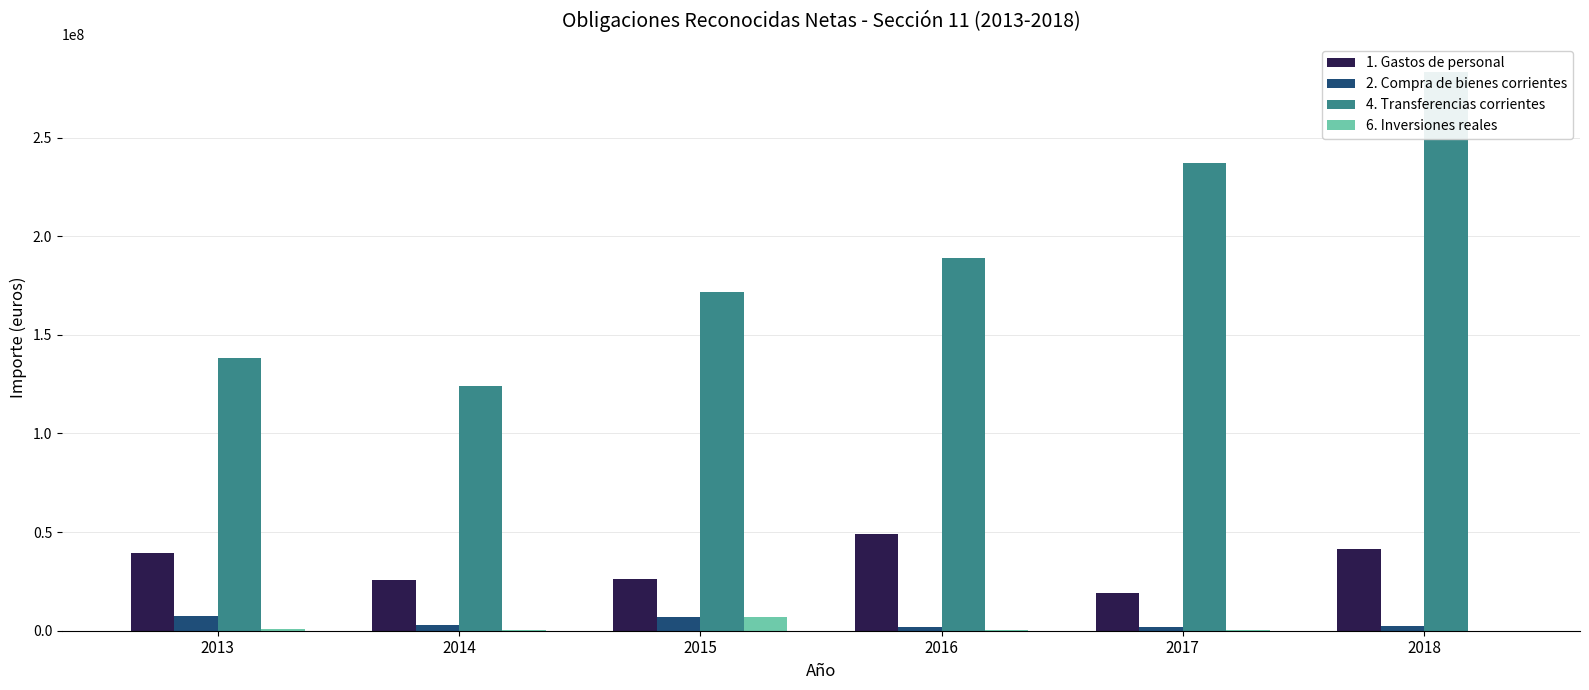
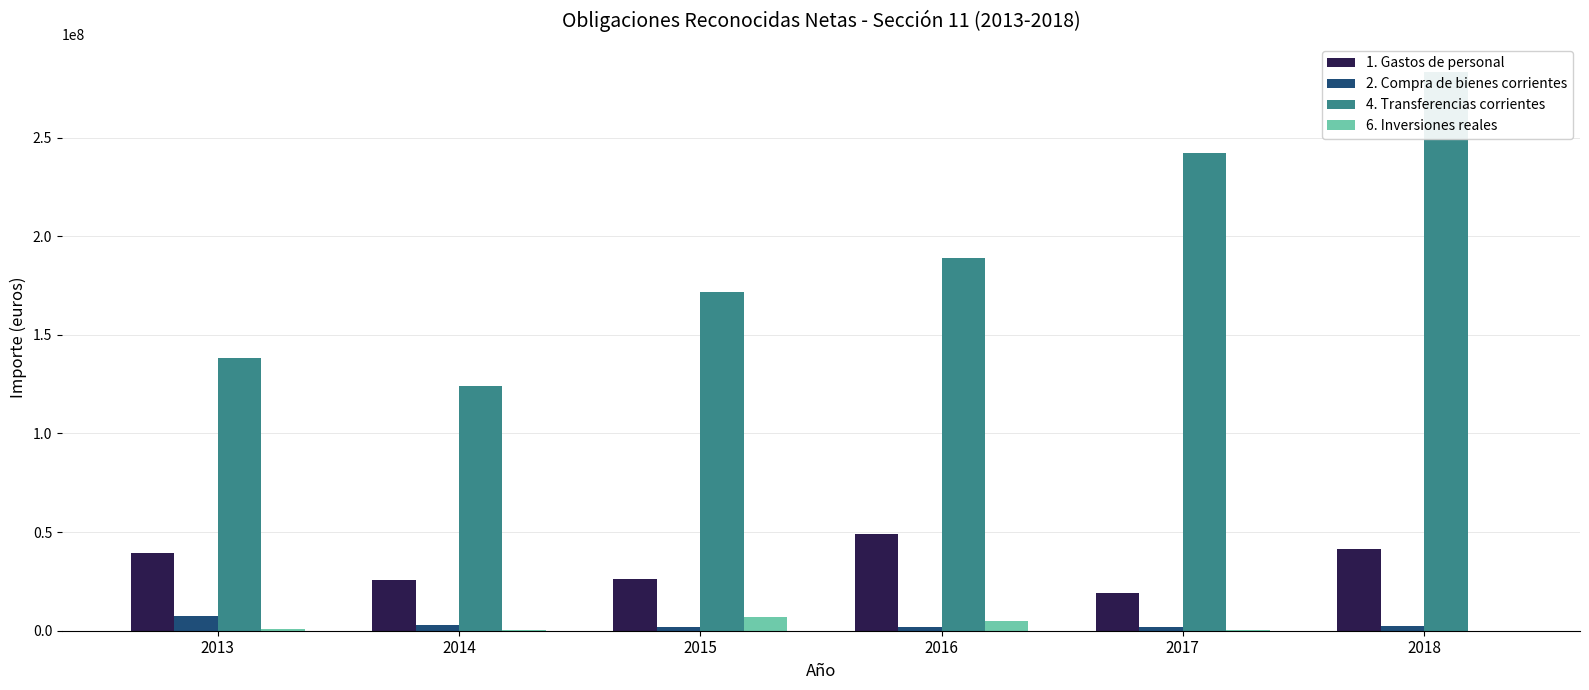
2. Compra de bienes corrientes, 2015: 7000000 -> 2000000
6. Inversiones reales, 2016: 0 -> 5000000
4. Transferencias corrientes, 2017: 237000000 -> 242000000
